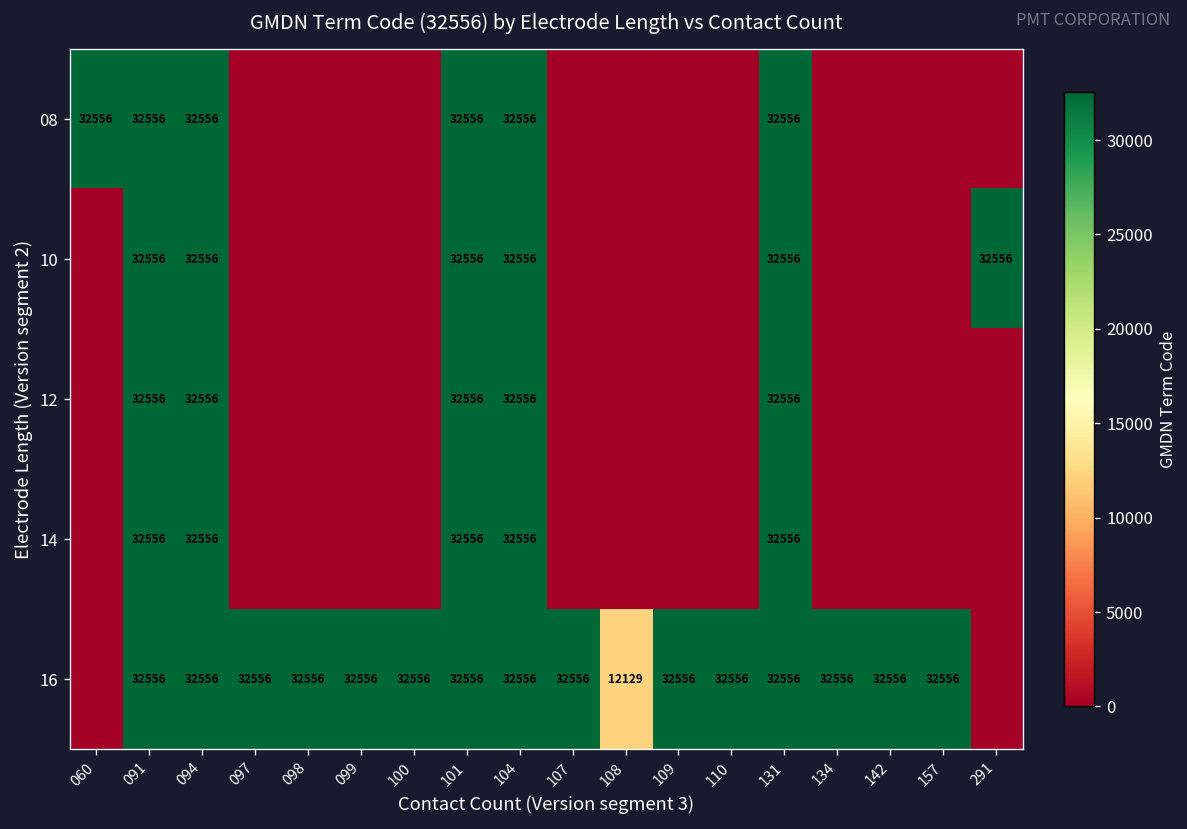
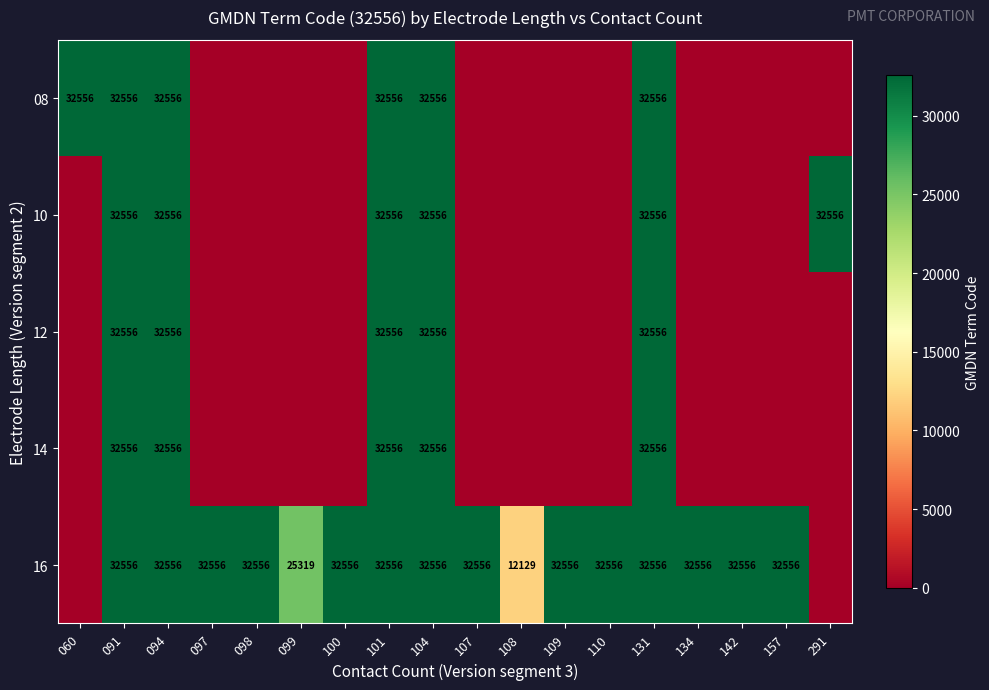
16, 099: 32556 -> 25319
